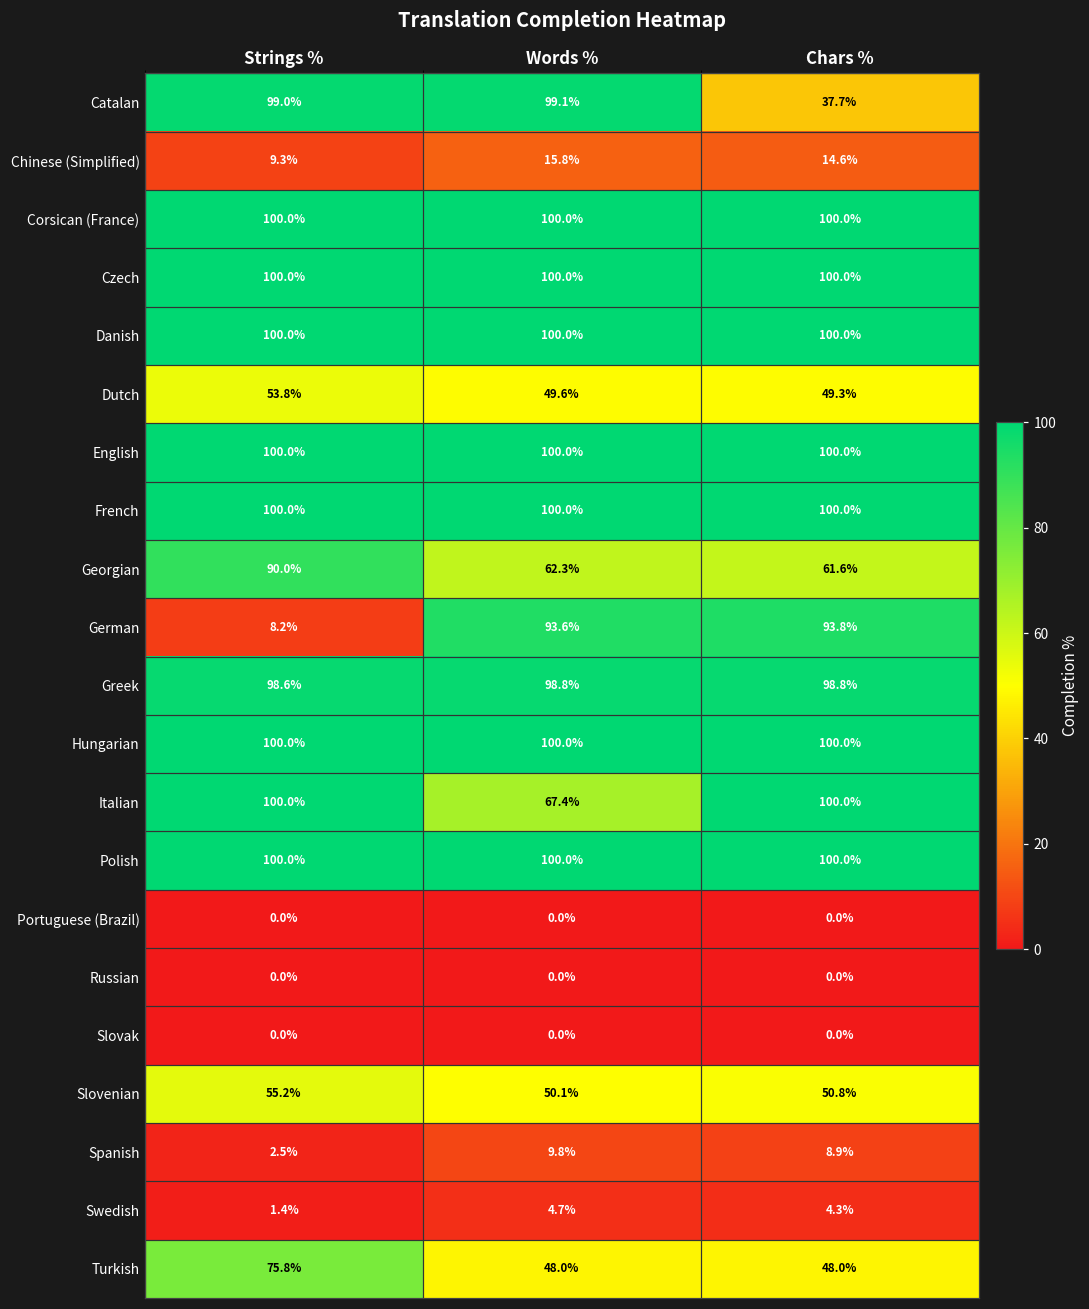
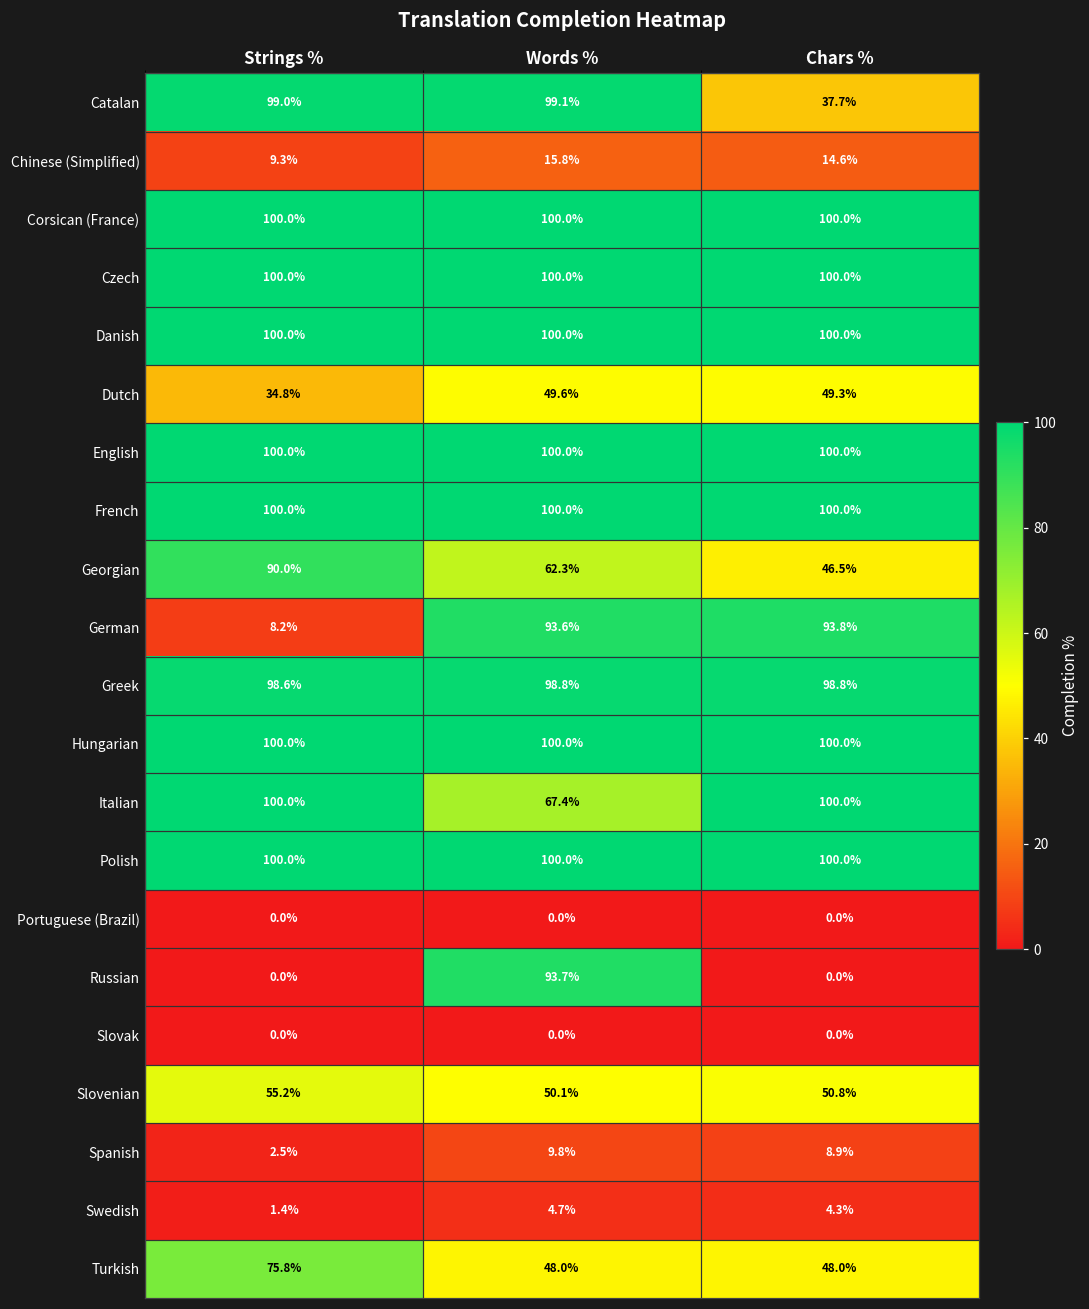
Dutch, Strings %: 53.8% -> 34.8%
Georgian, Chars %: 61.6% -> 46.5%
Russian, Words %: 0.0% -> 93.7%
